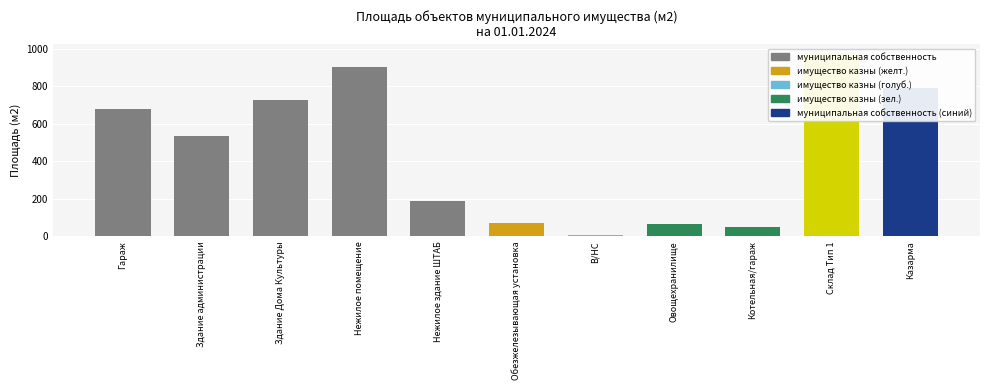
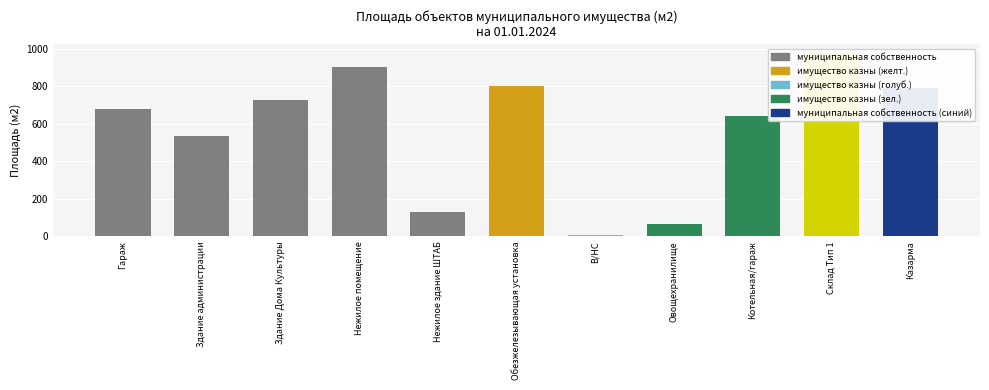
Нежилое здание ШТАБ: 190 -> 130
Обезжелезывающая установка: 70 -> 800
Котельная/гараж: 50 -> 640
